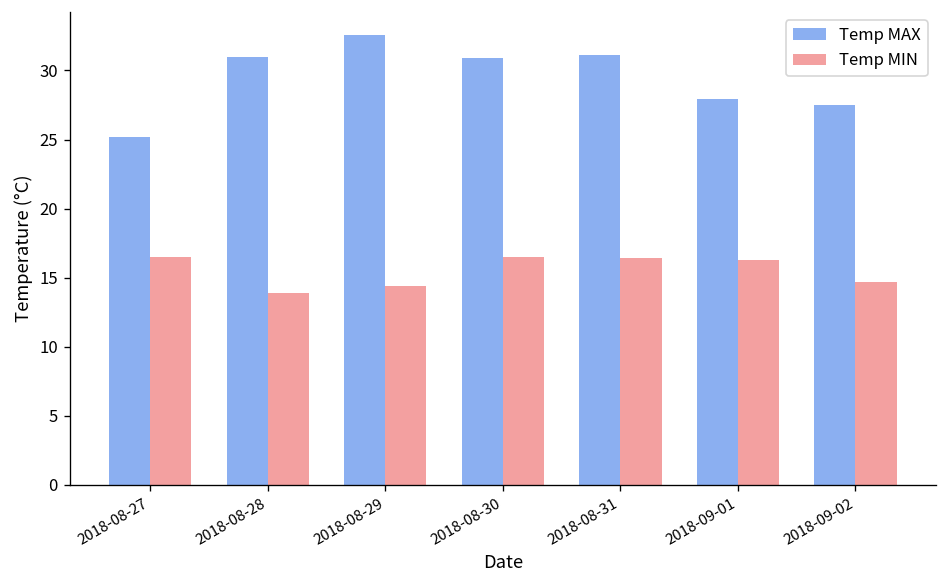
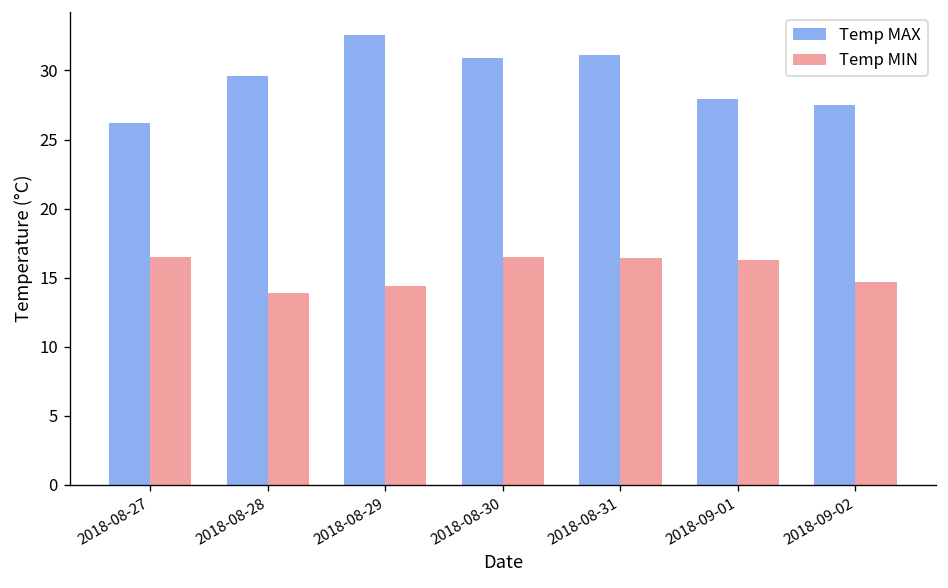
Temp MAX, 2018-08-27: 25.2 -> 26.2
Temp MAX, 2018-08-28: 31.0 -> 29.6
